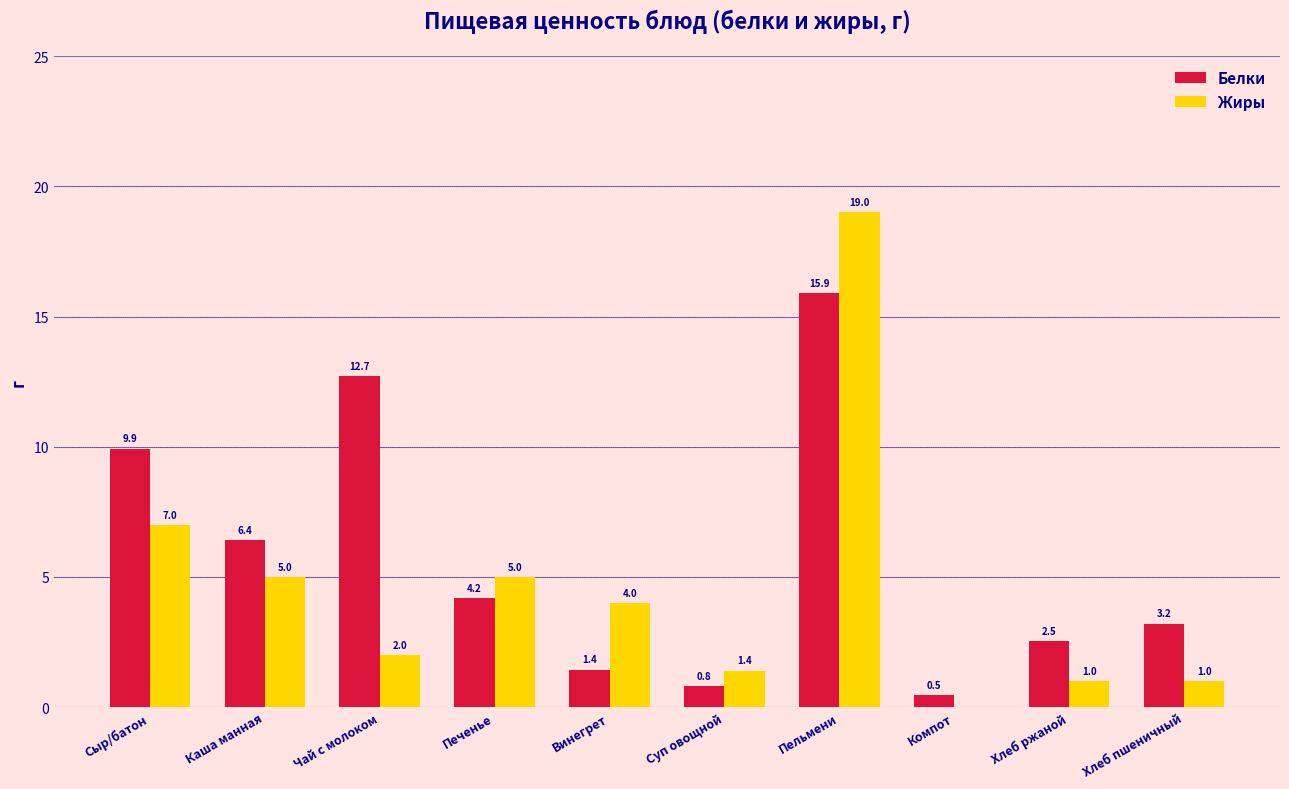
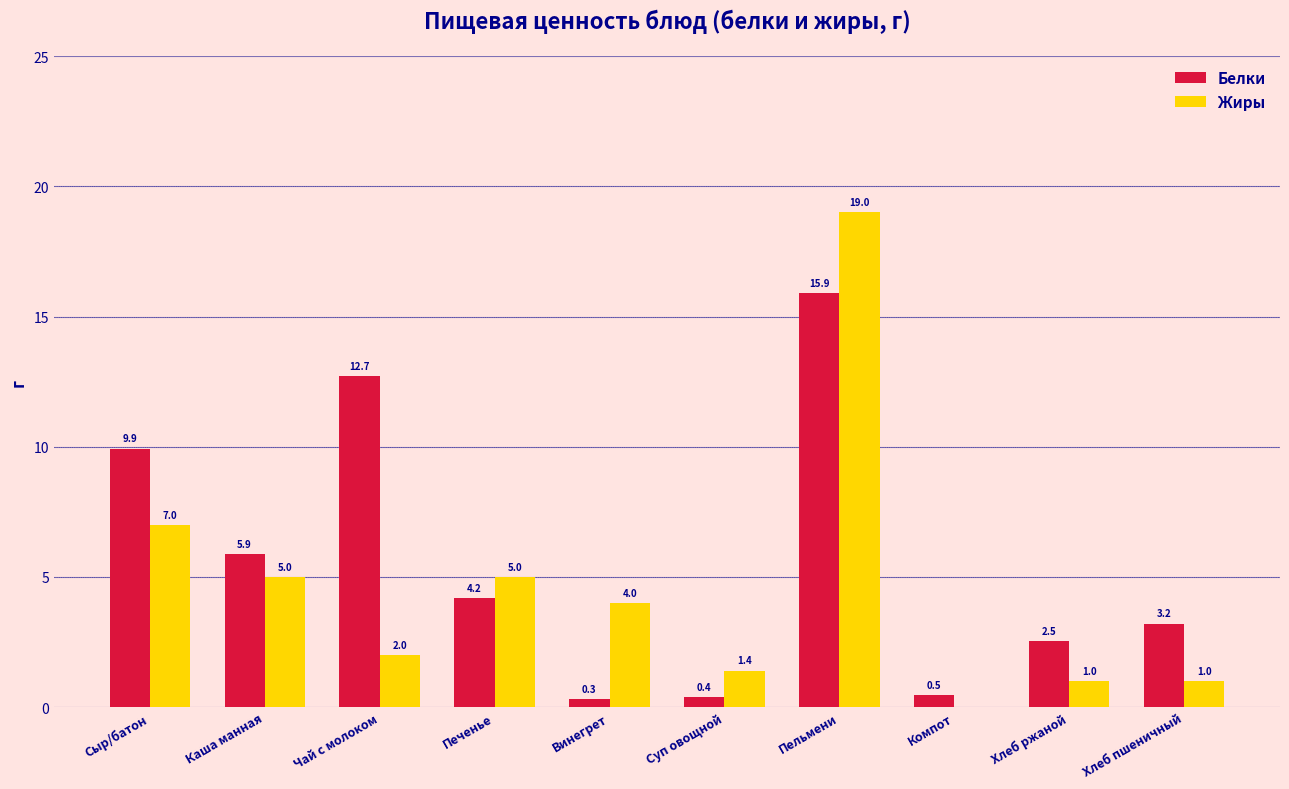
Белки, Каша манная: 6.4 -> 5.9
Белки, Винегрет: 1.4 -> 0.3
Белки, Суп овощной: 0.8 -> 0.4
